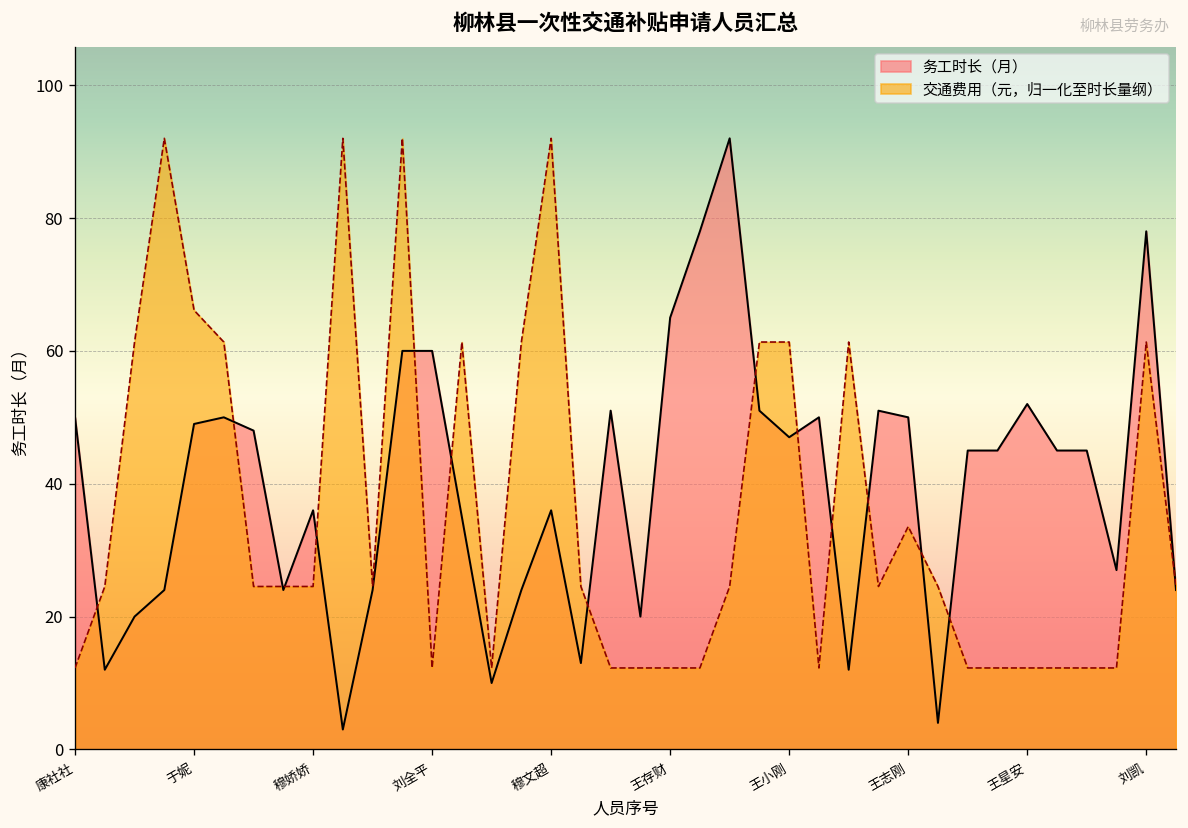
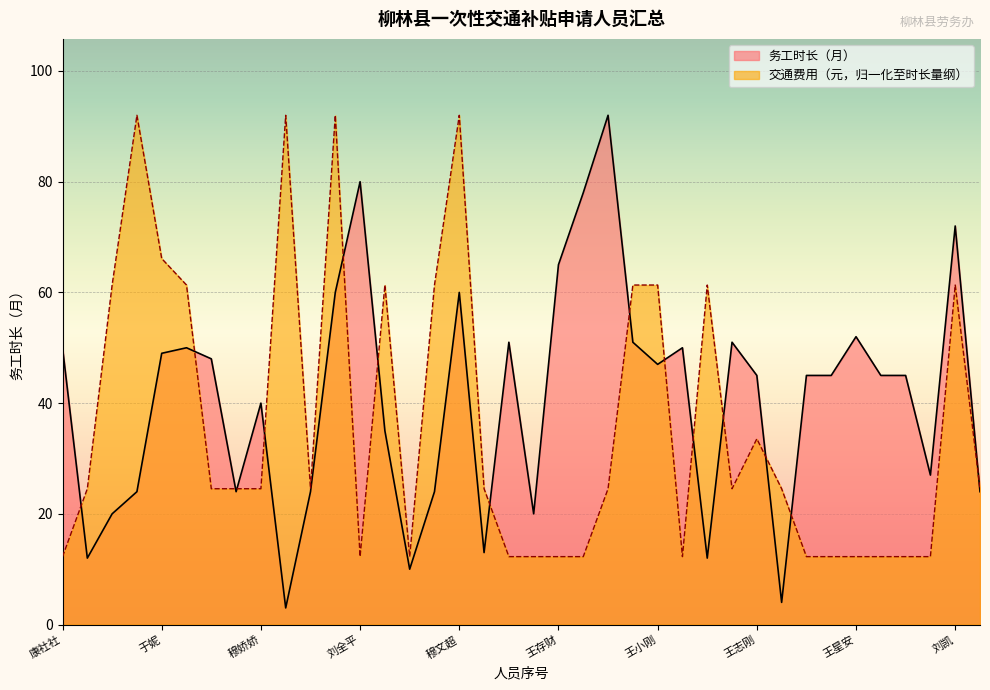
务工时长（月）, 穆娇娇: 36 -> 40
务工时长（月）, 刘全平: 60 -> 80
务工时长（月）, 穆文超: 36 -> 60
务工时长（月）, 王志刚: 50 -> 45
务工时长（月）, 刘凯: 78 -> 72
